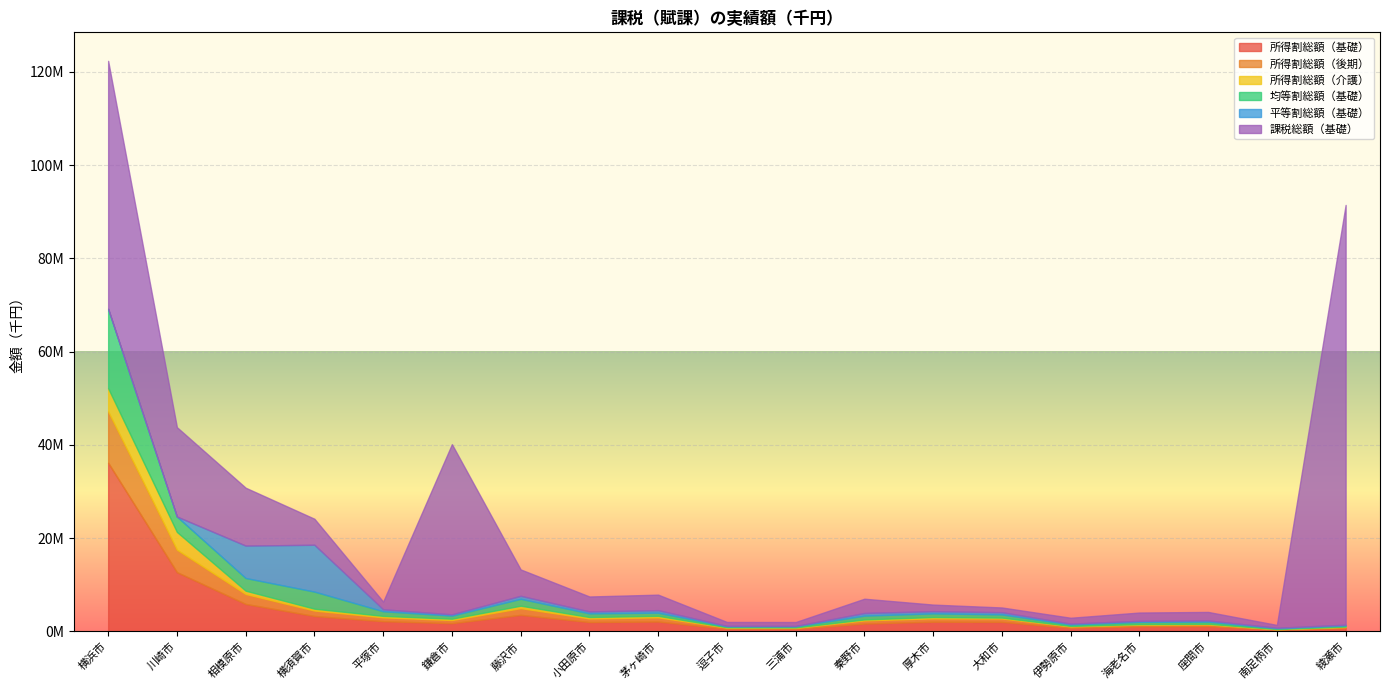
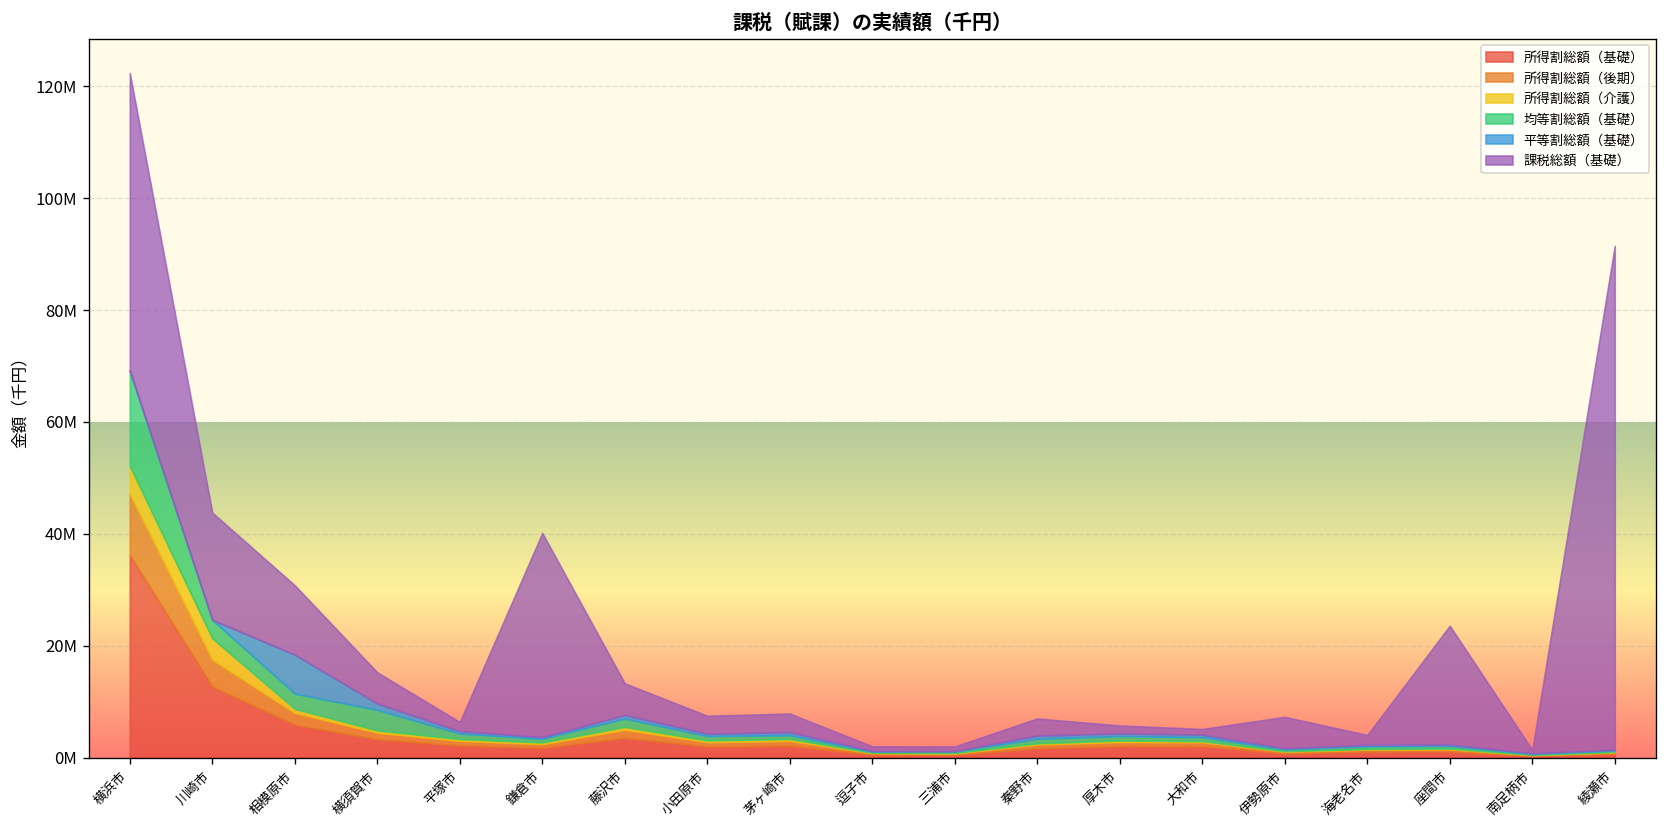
平等割総額（基礎）, 横須賀市: 10000000 -> 1000000
課税総額（基礎）, 伊勢原市: 1000000 -> 6000000
課税総額（基礎）, 座間市: 2000000 -> 21000000
